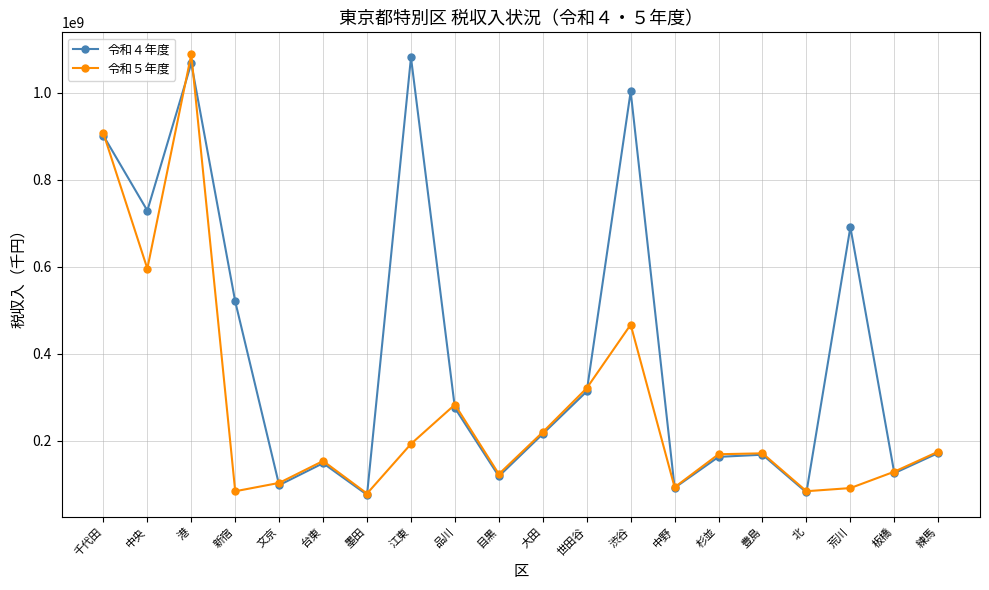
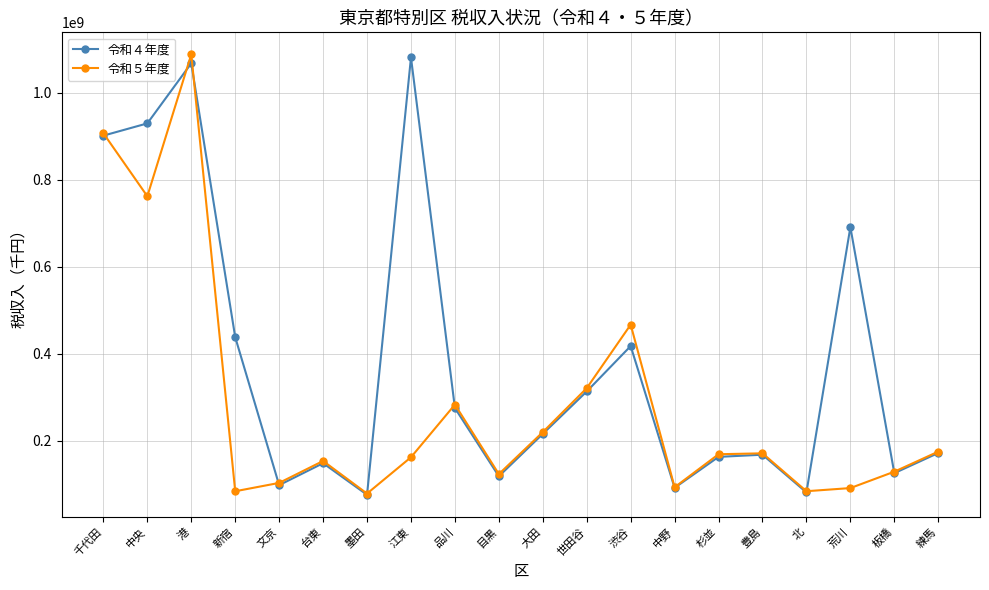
令和４年度, 中央: 730000000 -> 930000000
令和５年度, 中央: 600000000 -> 760000000
令和４年度, 新宿: 520000000 -> 440000000
令和５年度, 江東: 190000000 -> 160000000
令和４年度, 渋谷: 1000000000 -> 420000000
